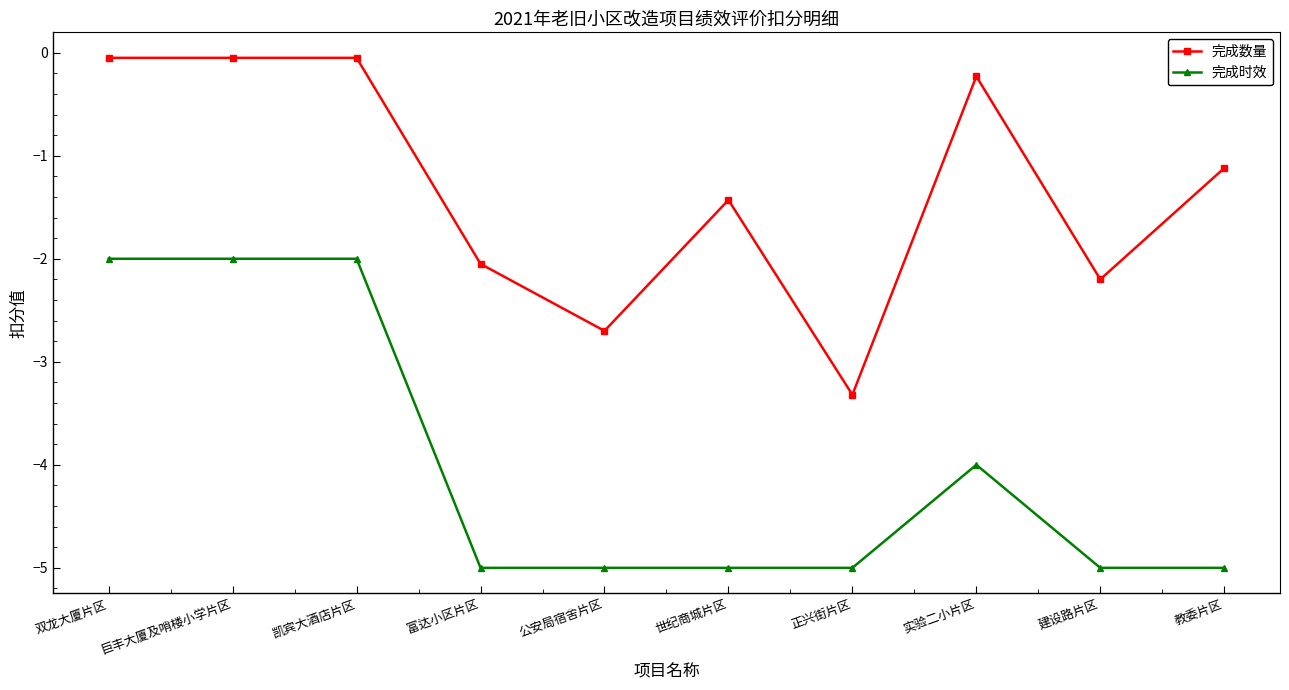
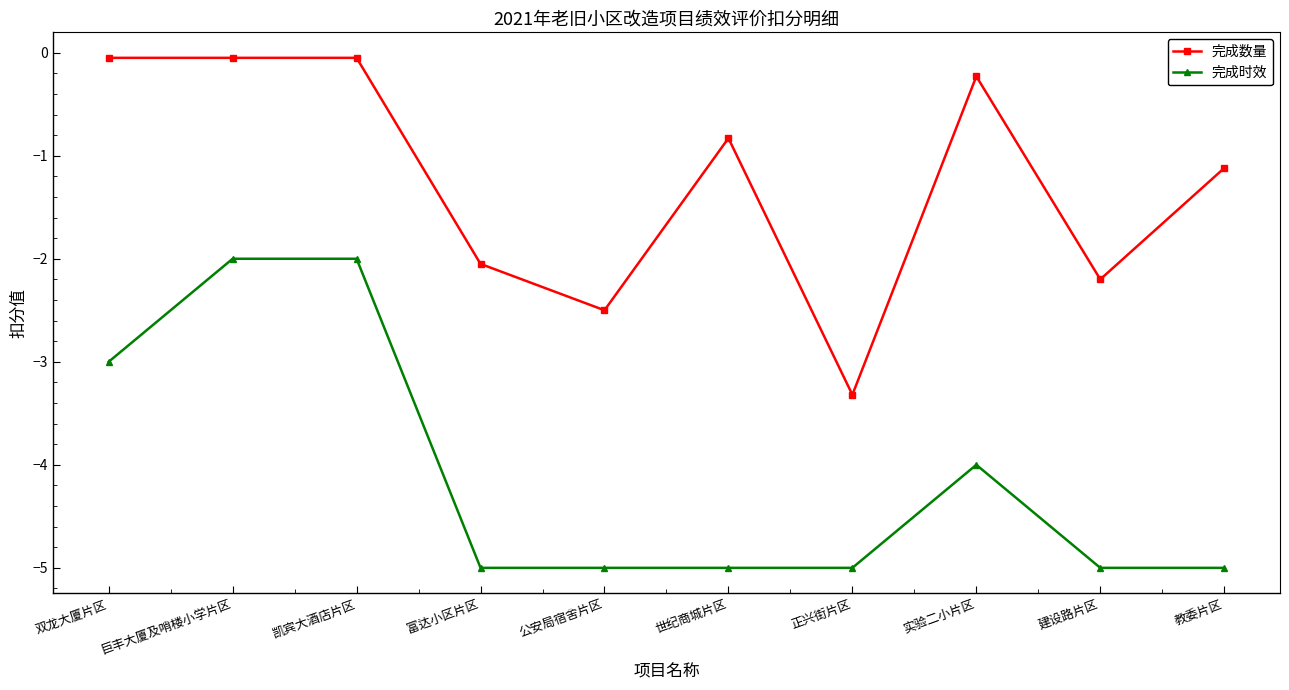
完成时效, 双龙大厦片区: -2 -> -3
完成数量, 公安局宿舍片区: -2.7 -> -2.5
完成数量, 世纪商城片区: -1.43 -> -0.83
